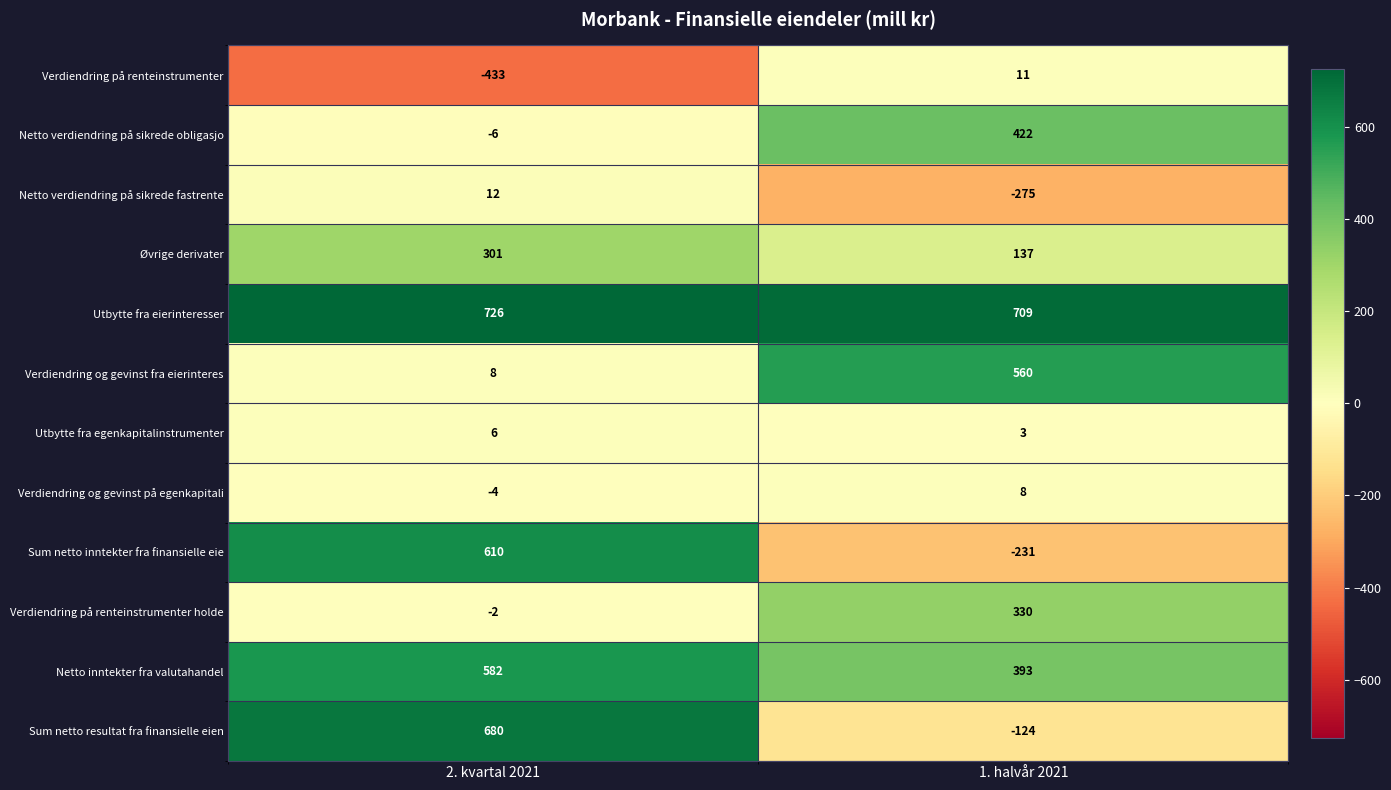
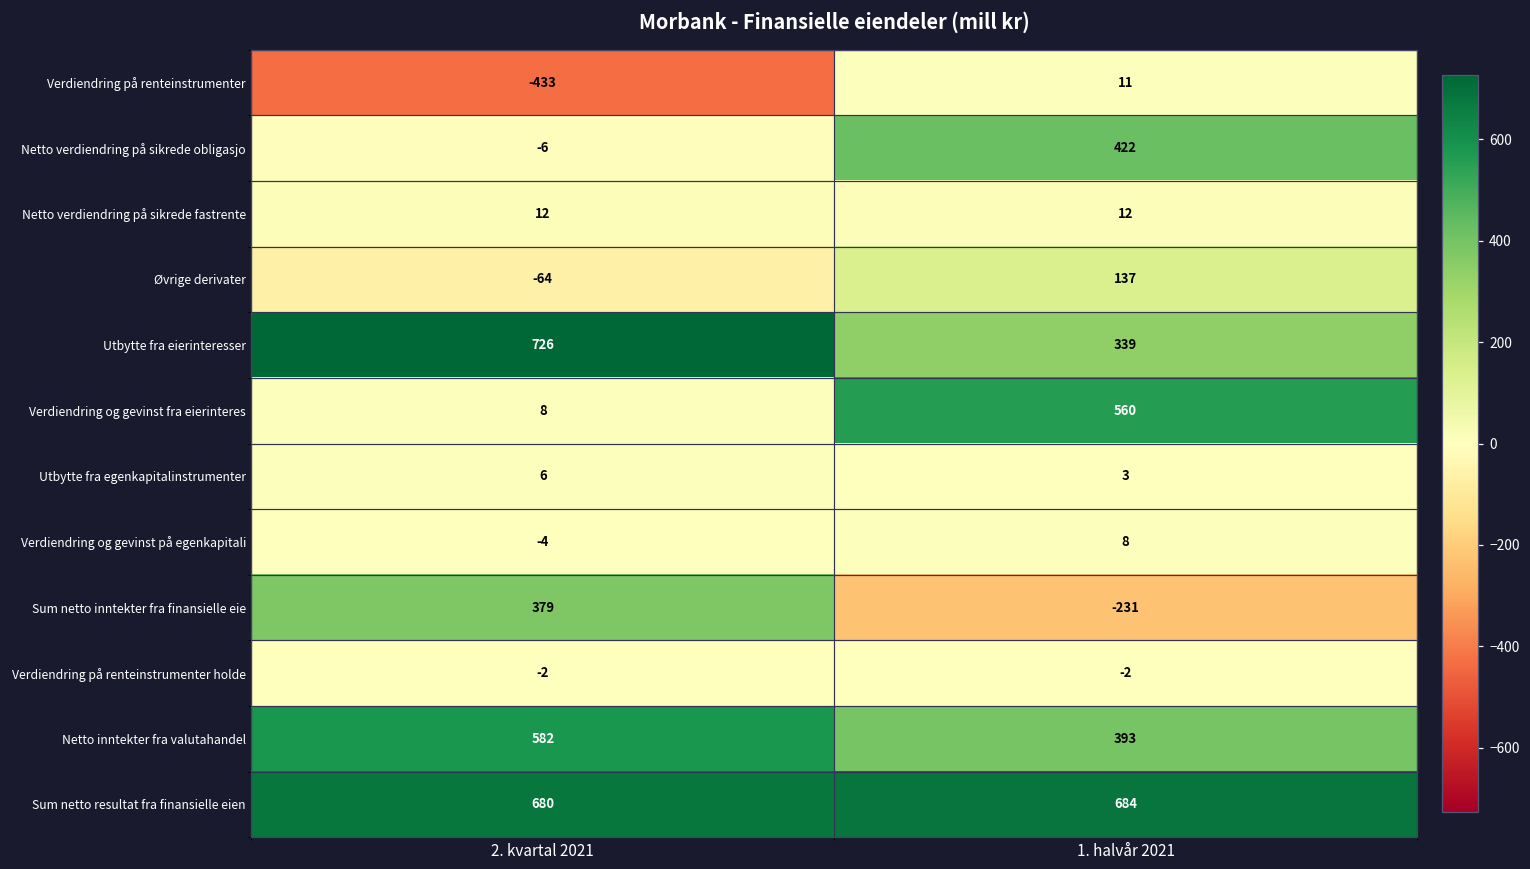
Netto verdiendring på sikrede fastrente, 1. halvår 2021: -275 -> 12
Øvrige derivater, 2. kvartal 2021: 301 -> -64
Utbytte fra eierinteresser, 1. halvår 2021: 709 -> 339
Sum netto inntekter fra finansielle eie, 2. kvartal 2021: 610 -> 379
Verdiendring på renteinstrumenter holde, 1. halvår 2021: 330 -> -2
Sum netto resultat fra finansielle eien, 1. halvår 2021: -124 -> 684
